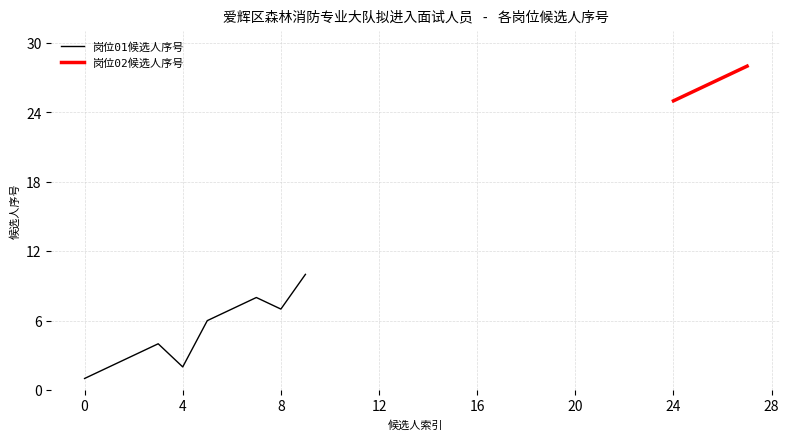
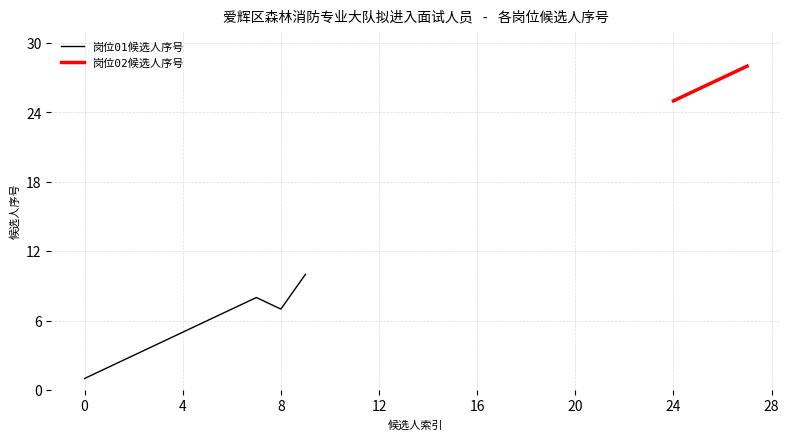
岗位01候选人序号, 4: 2 -> 5
